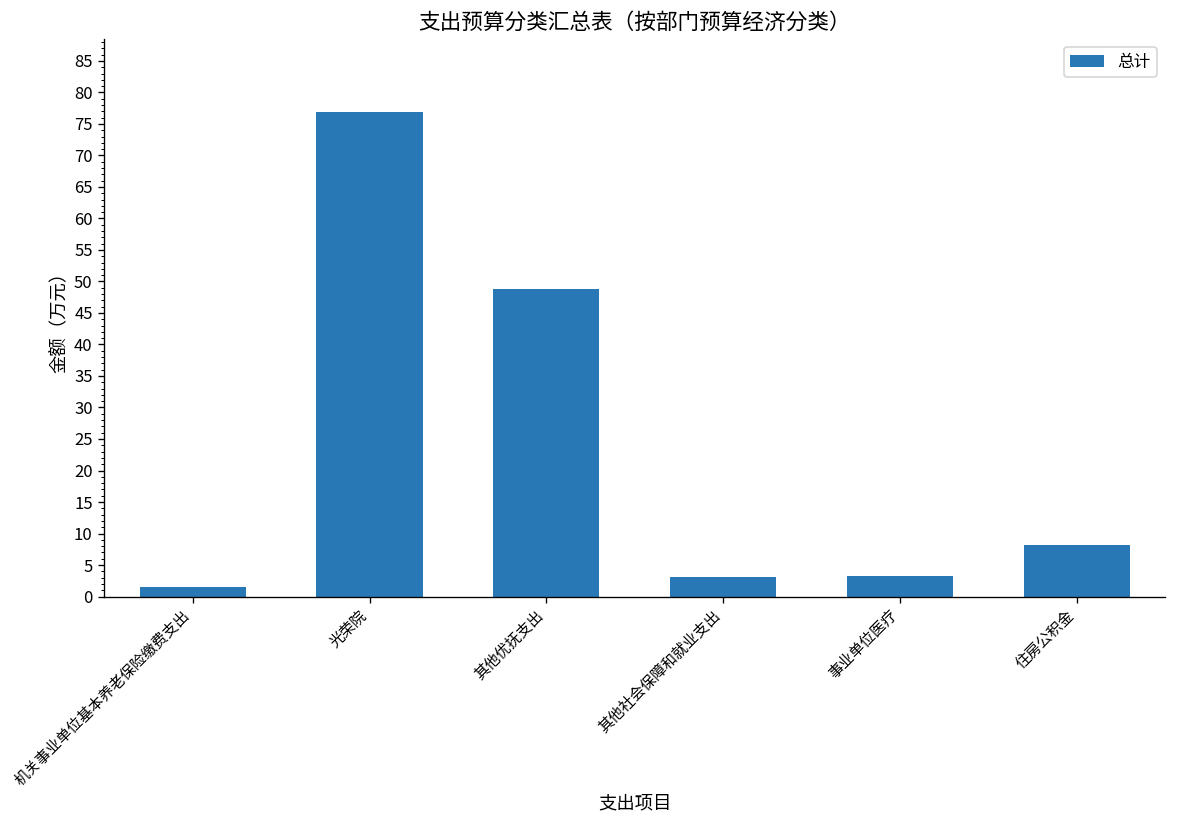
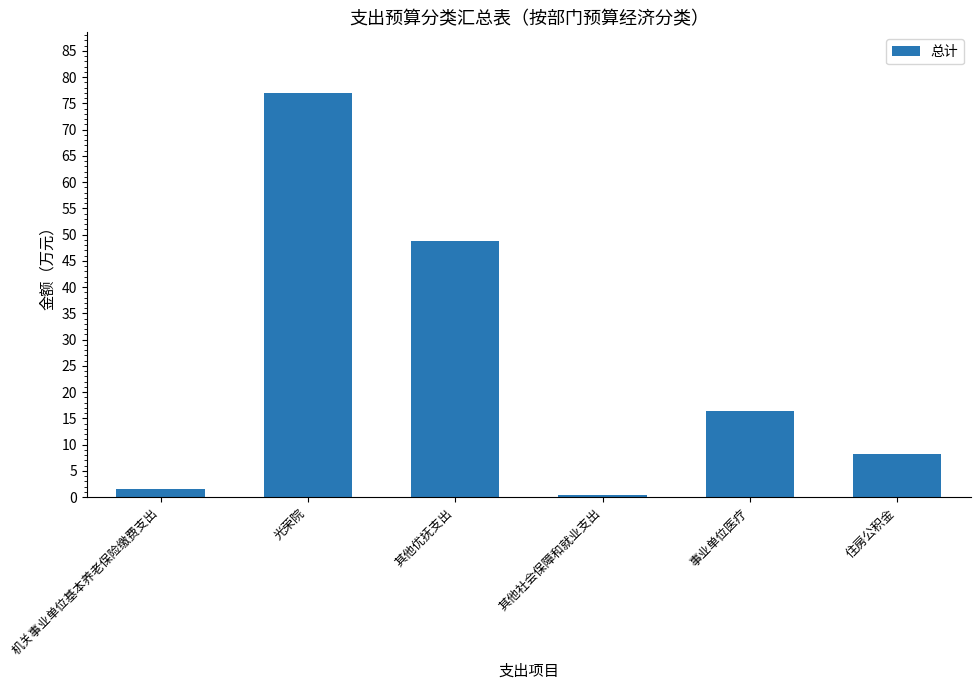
其他社会保障和就业支出: 3 -> 0
事业单位医疗: 3 -> 16
